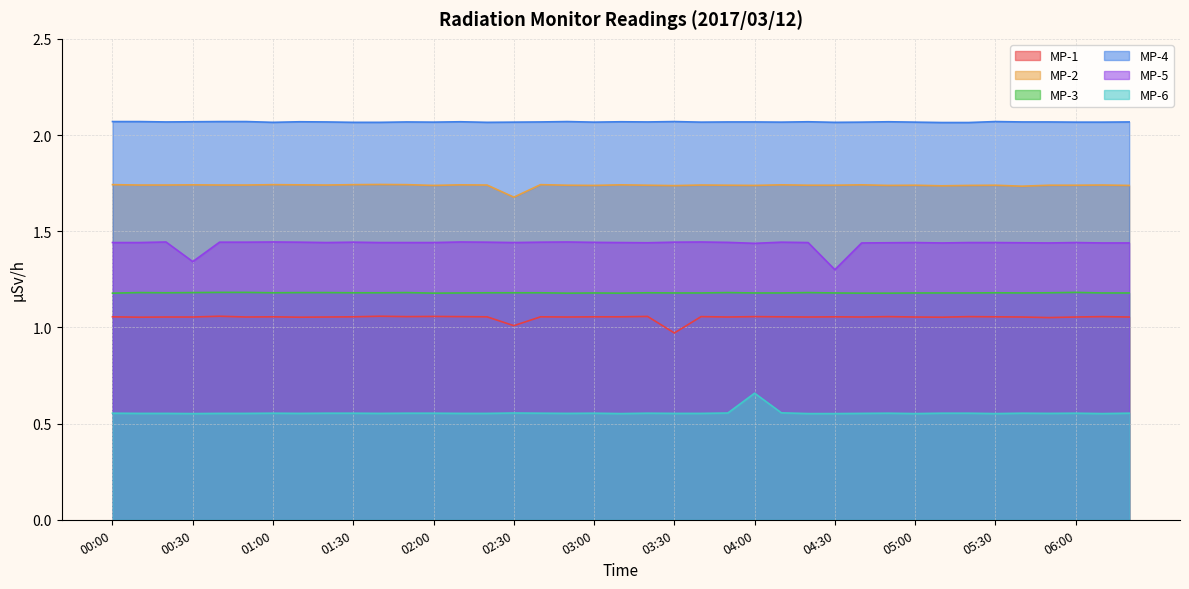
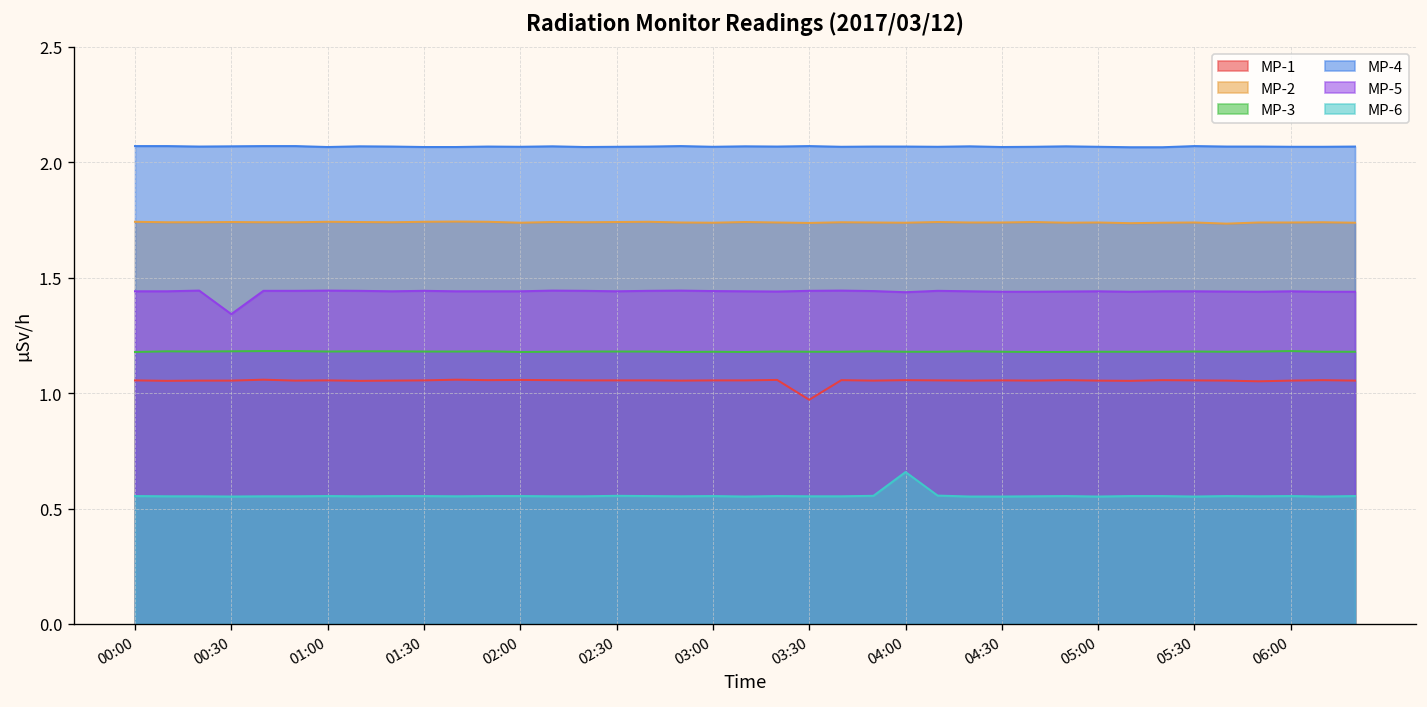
MP-1, 02:30: 1.01 -> 1.06
MP-2, 02:30: 1.68 -> 1.74
MP-5, 04:30: 1.30 -> 1.44
